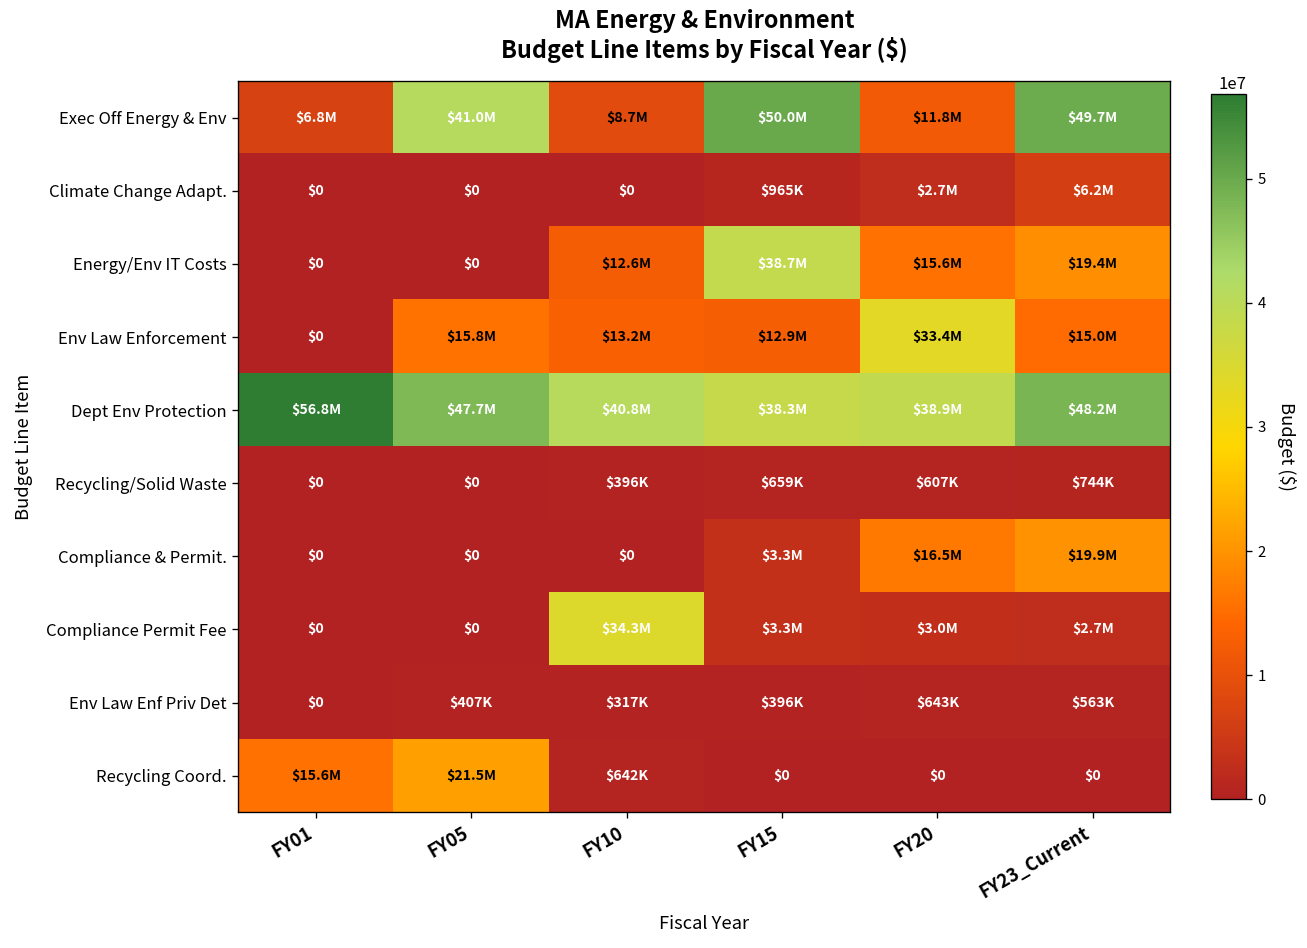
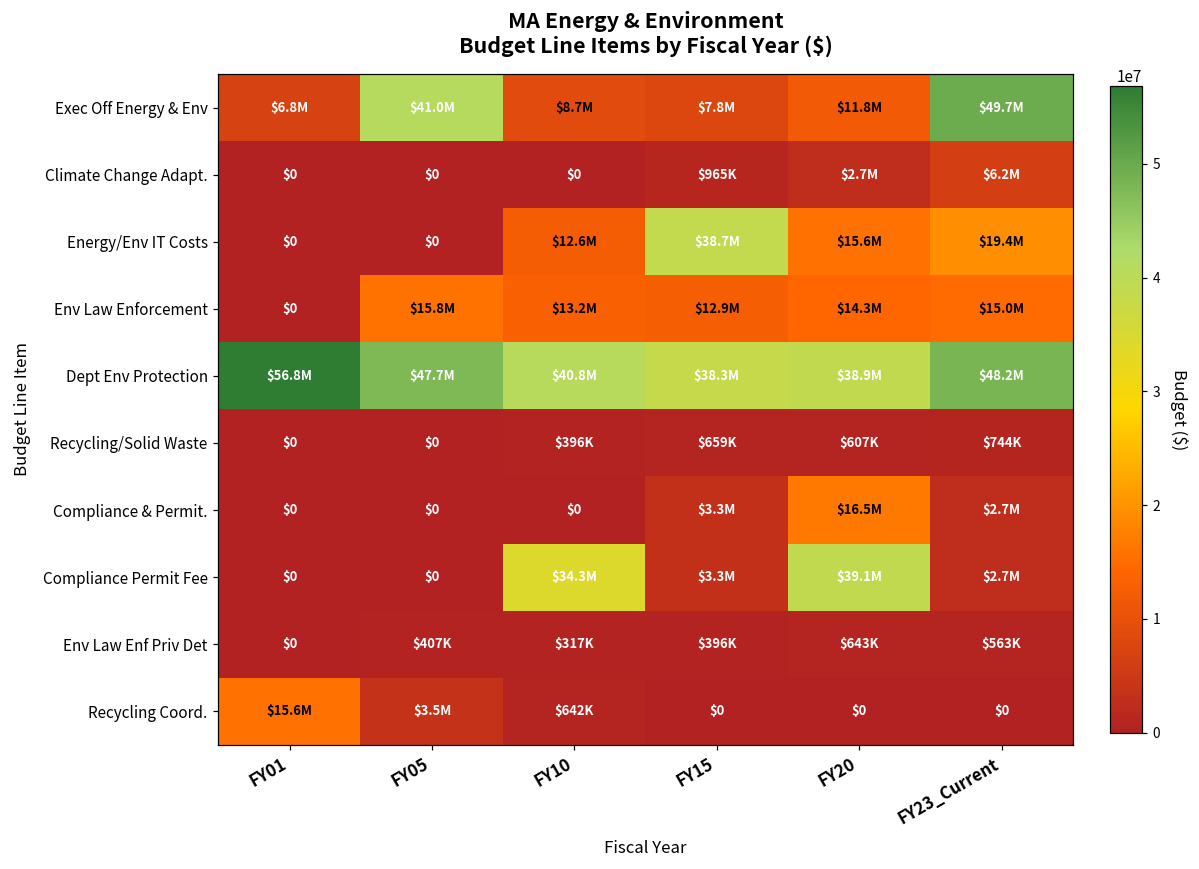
Exec Off Energy & Env, FY15: $50.0M -> $7.8M
Env Law Enforcement, FY20: $33.4M -> $14.3M
Compliance & Permit., FY23_Current: $19.9M -> $2.7M
Compliance Permit Fee, FY20: $3.0M -> $39.1M
Recycling Coord., FY05: $21.5M -> $3.5M
